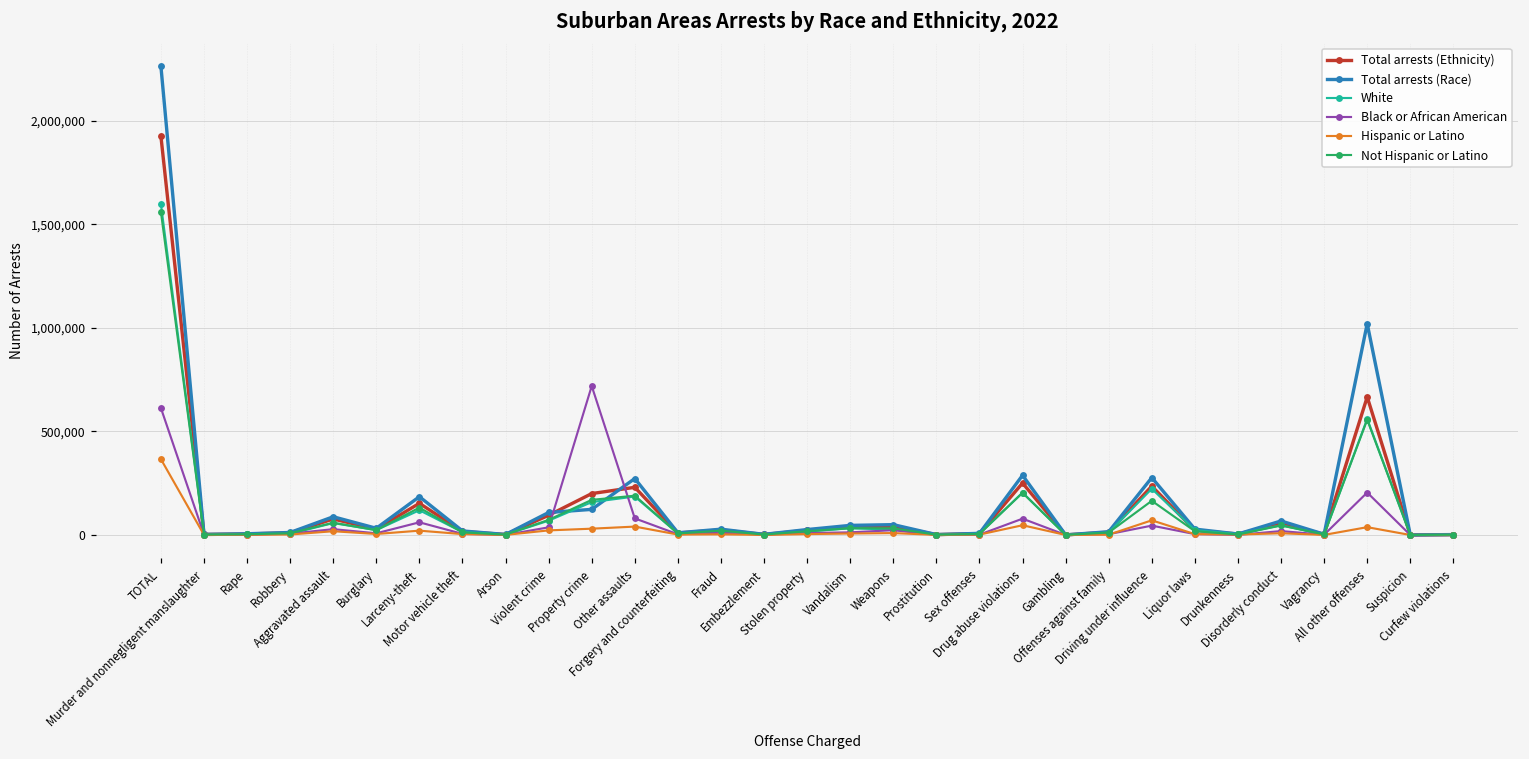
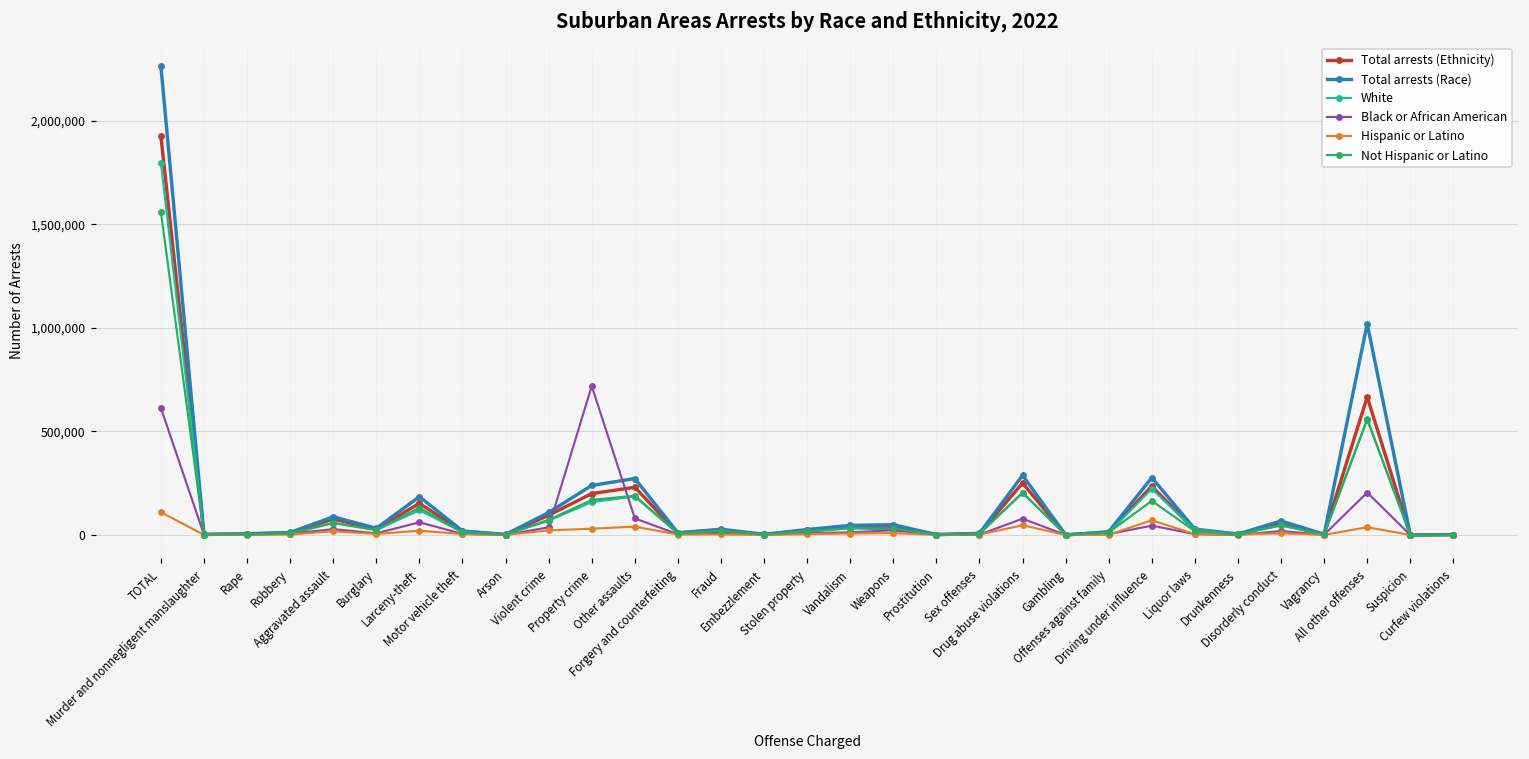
White, TOTAL: 1,600,000 -> 1,800,000
Hispanic or Latino, TOTAL: 370,000 -> 110,000
Total arrests (Race), Property crime: 120,000 -> 240,000
